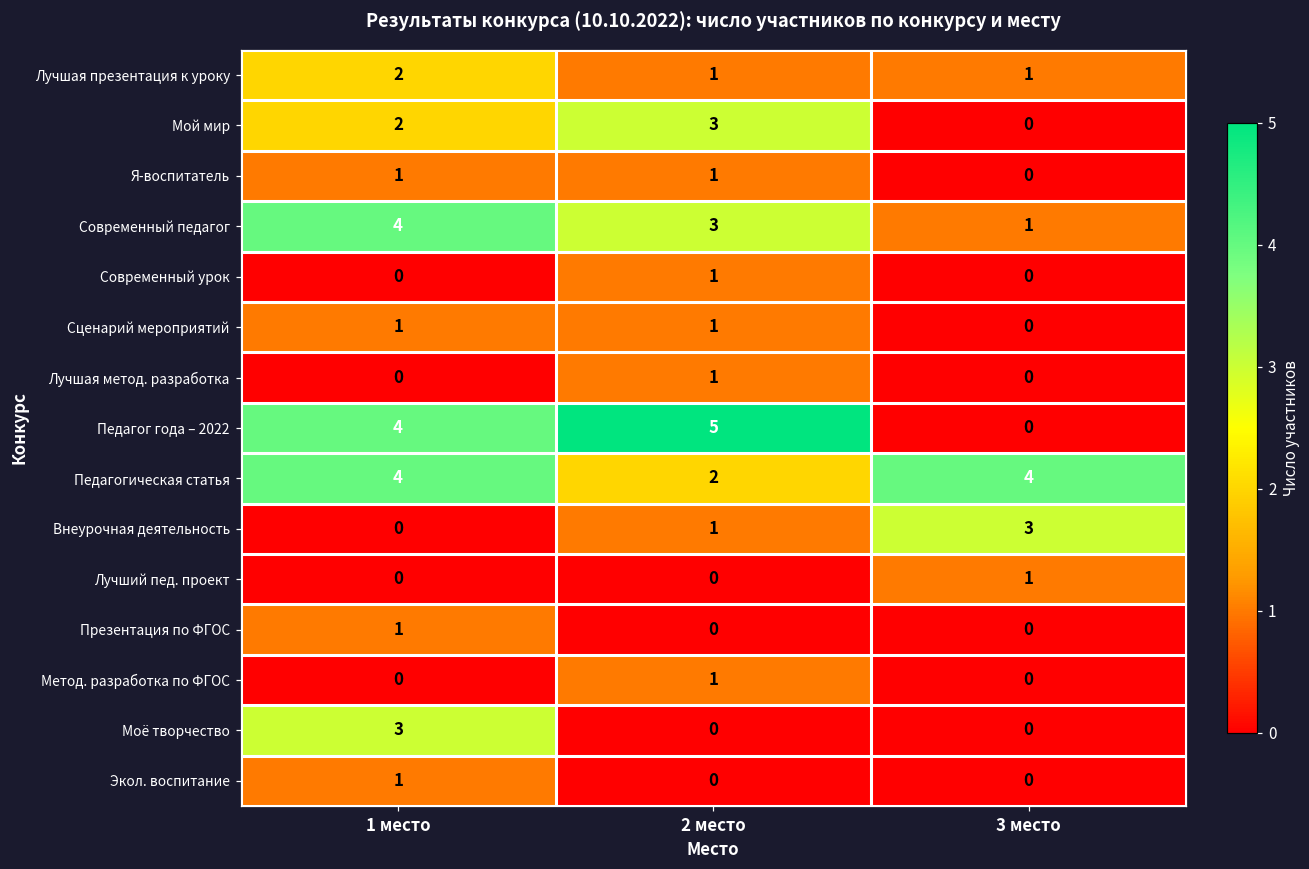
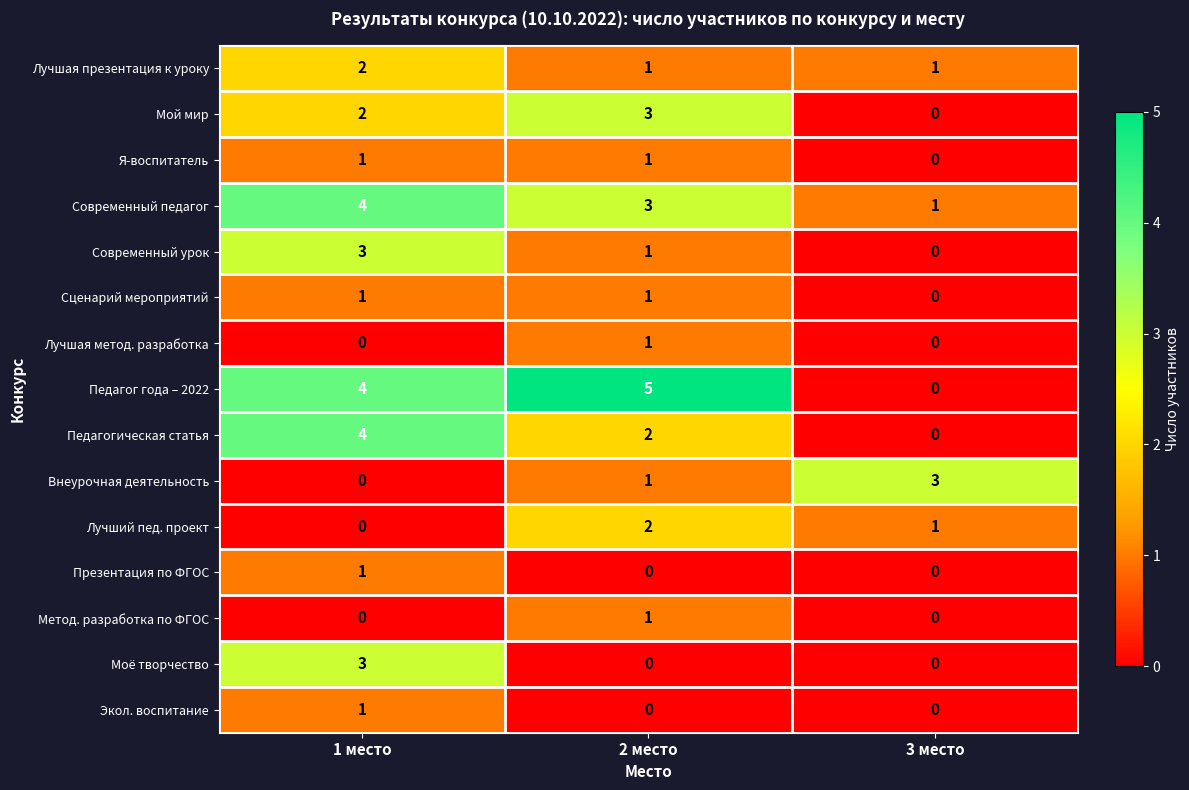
Современный урок, 1 место: 0 -> 3
Педагогическая статья, 3 место: 4 -> 0
Лучший пед. проект, 2 место: 0 -> 2
